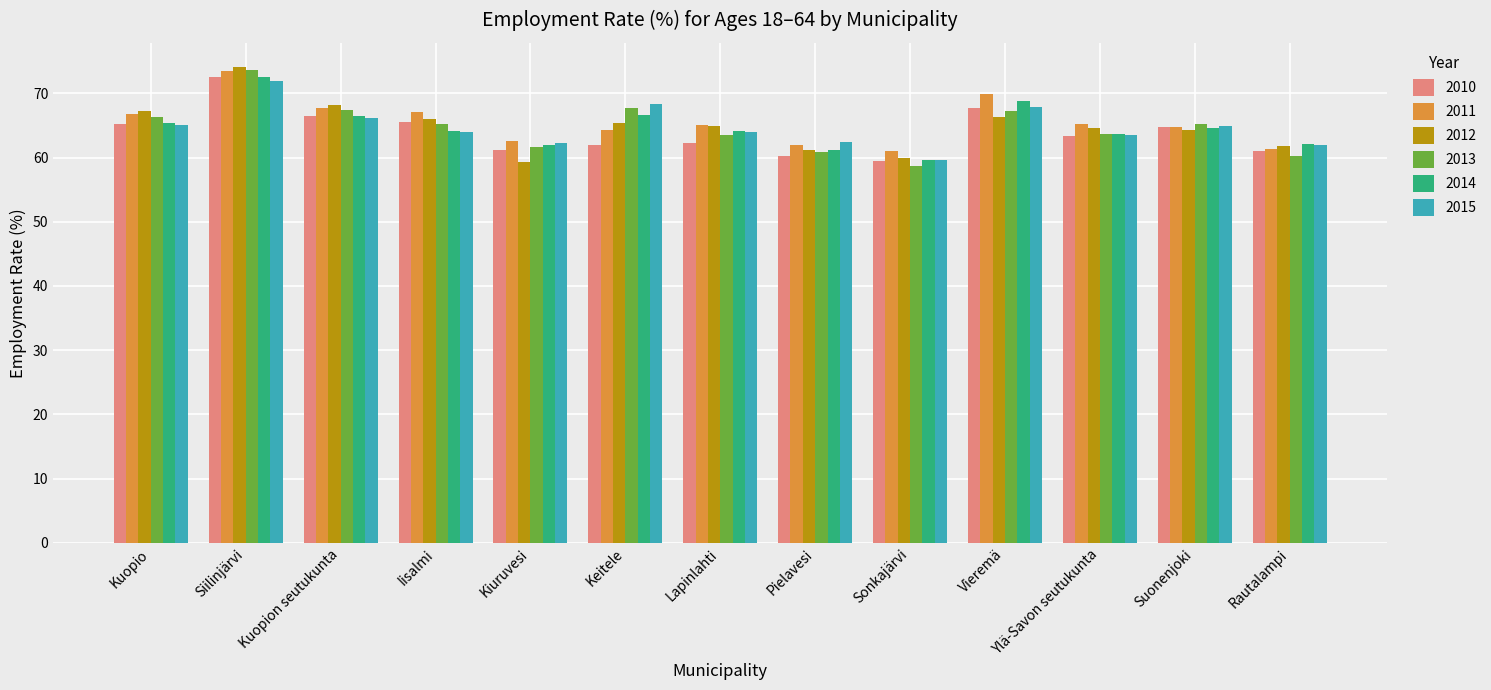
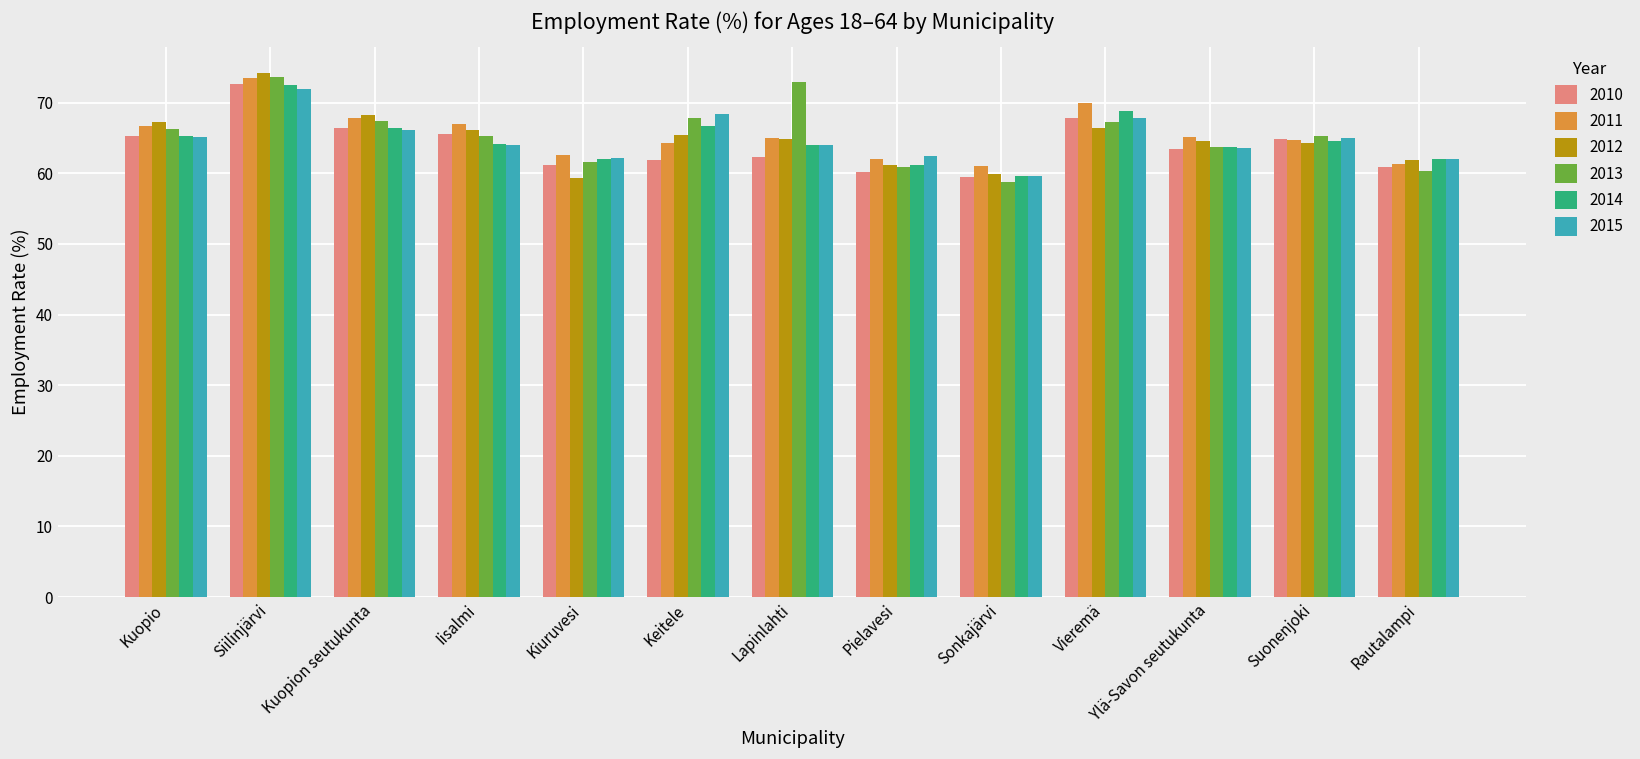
2013, Lapinlahti: 63 -> 73
